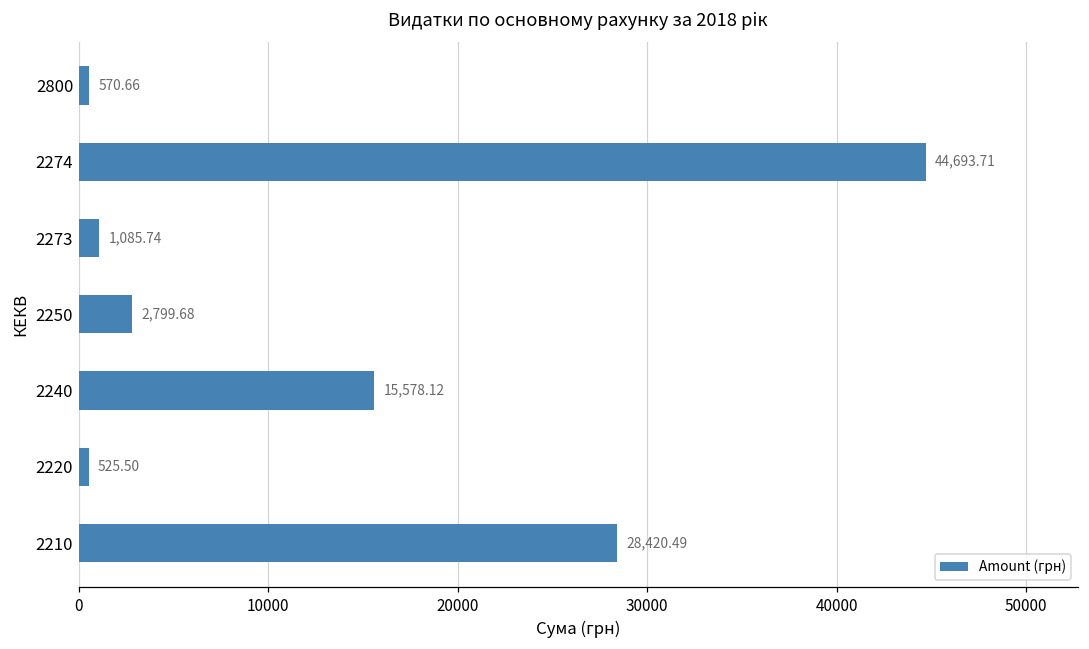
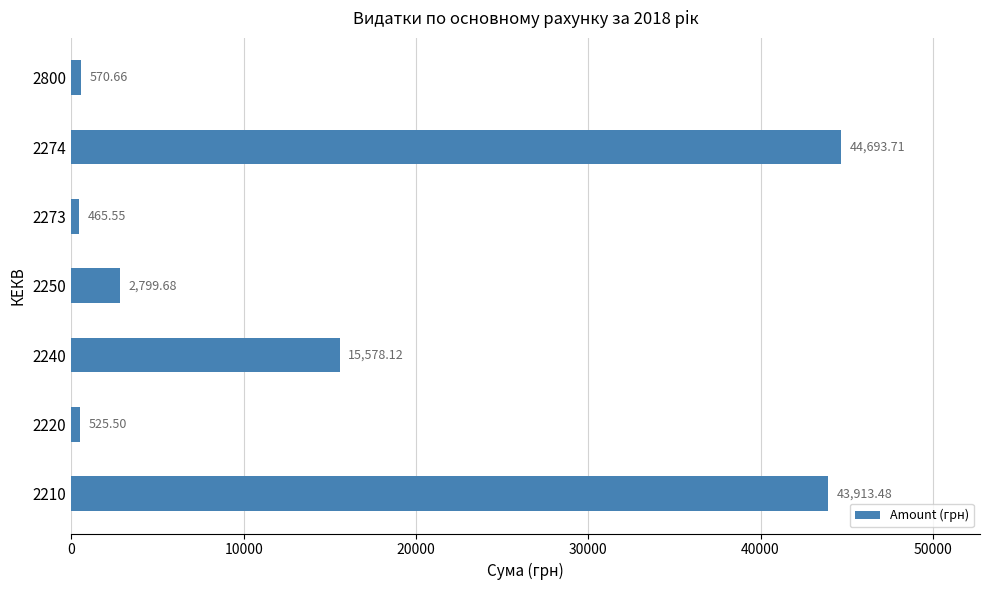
2273: 1,085.74 -> 465.55
2210: 28,420.49 -> 43,913.48
